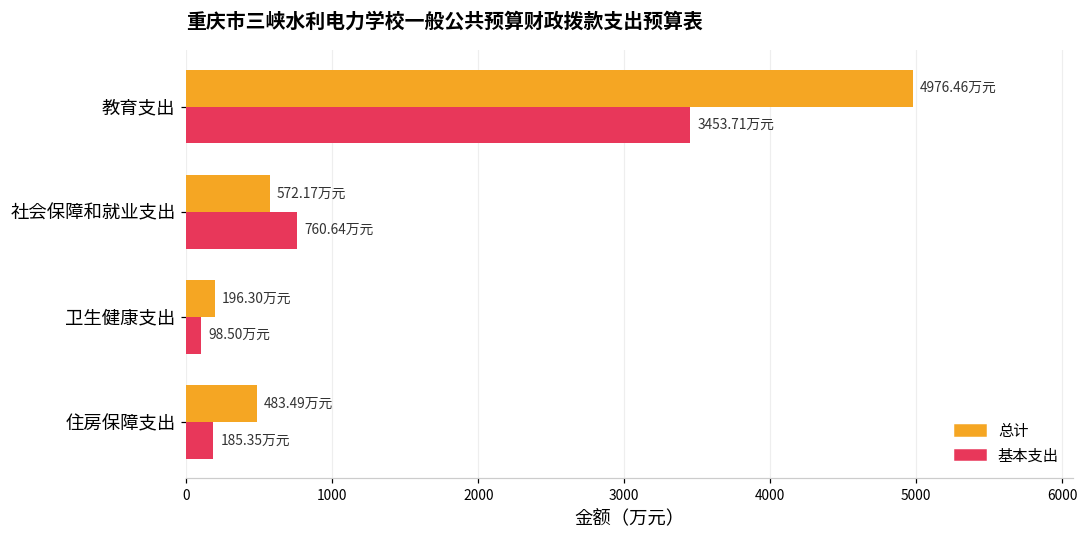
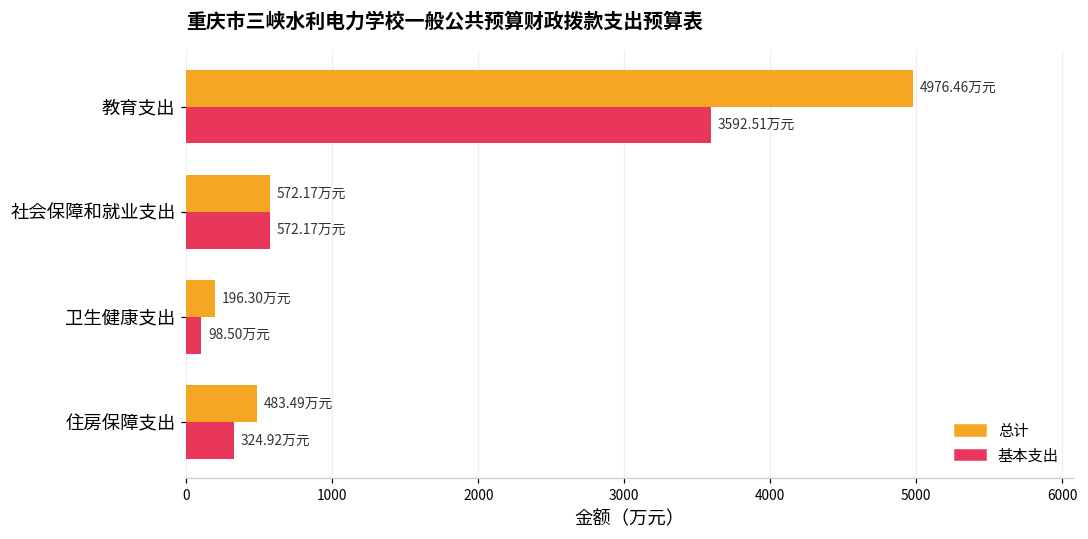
基本支出, 教育支出: 3453.71 -> 3592.51
基本支出, 社会保障和就业支出: 760.64 -> 572.17
基本支出, 住房保障支出: 185.35 -> 324.92
